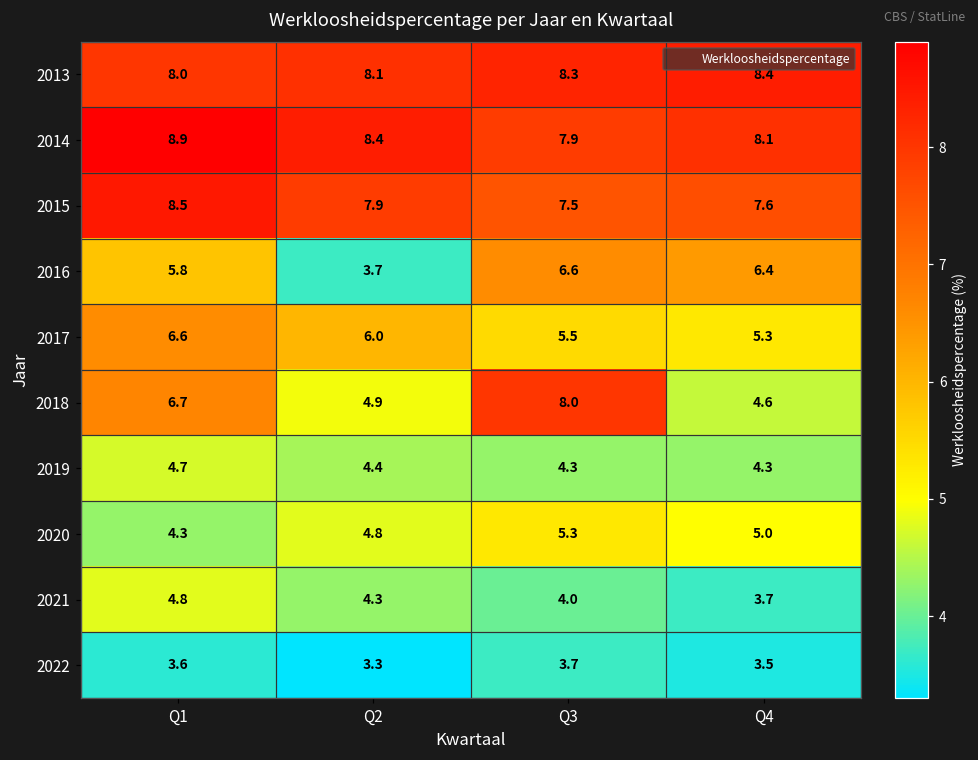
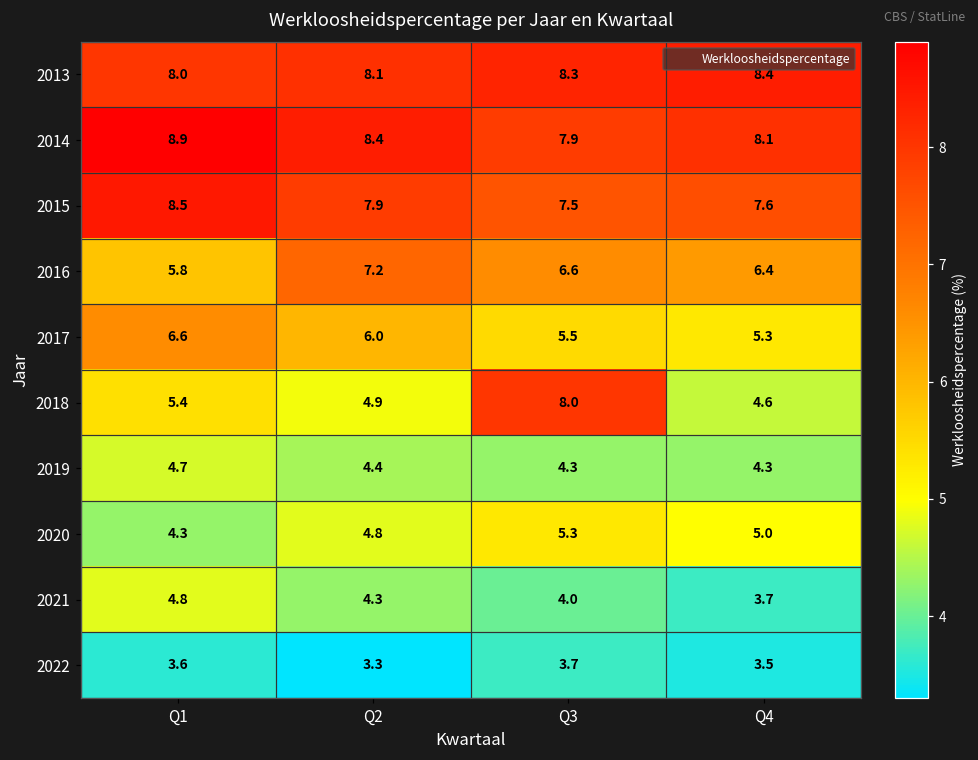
2016, Q2: 3.7 -> 7.2
2018, Q1: 6.7 -> 5.4
